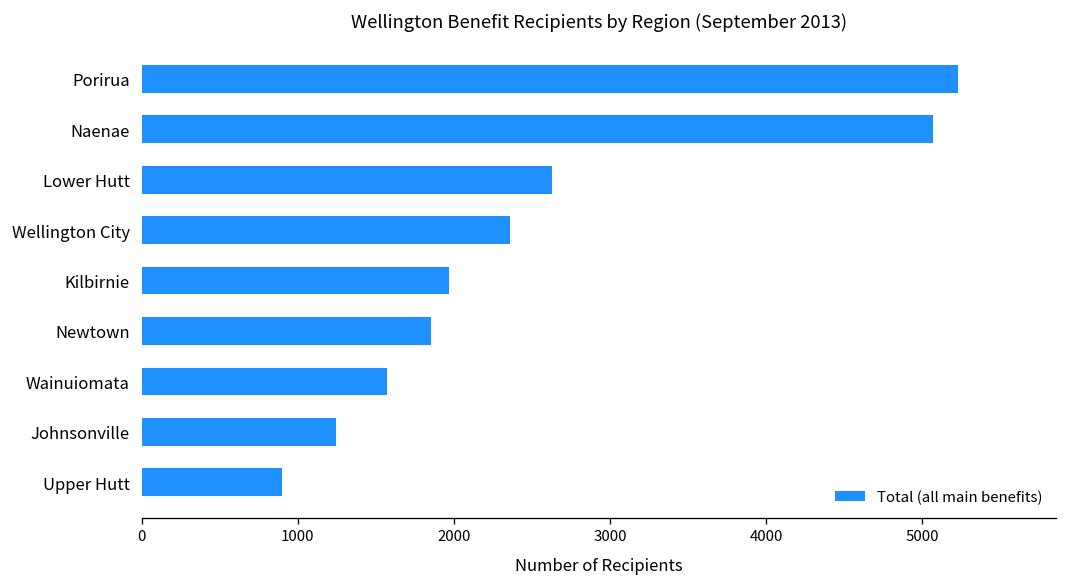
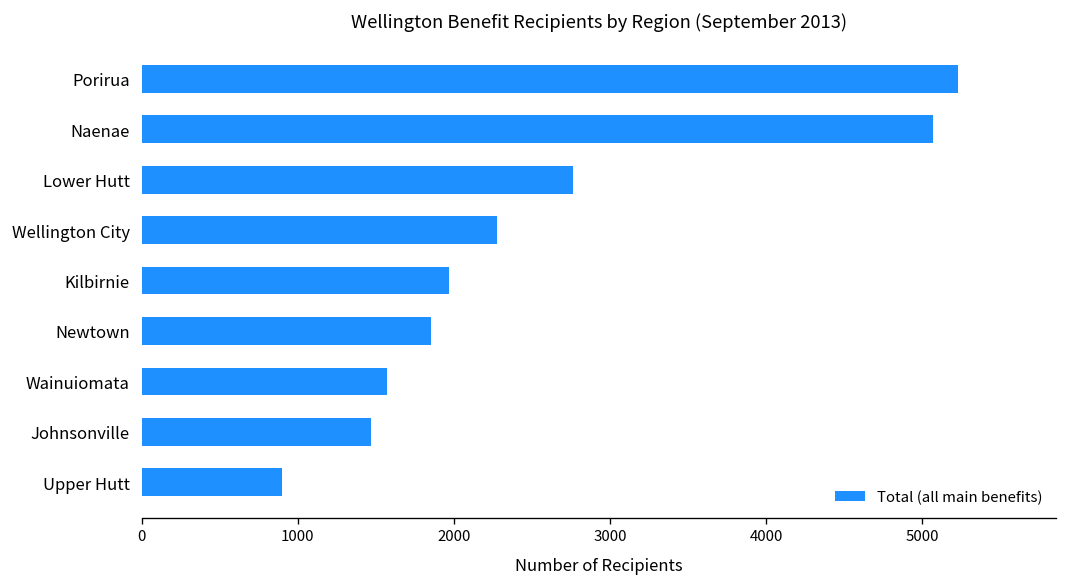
Lower Hutt: 2630 -> 2760
Wellington City: 2360 -> 2270
Johnsonville: 1250 -> 1470
